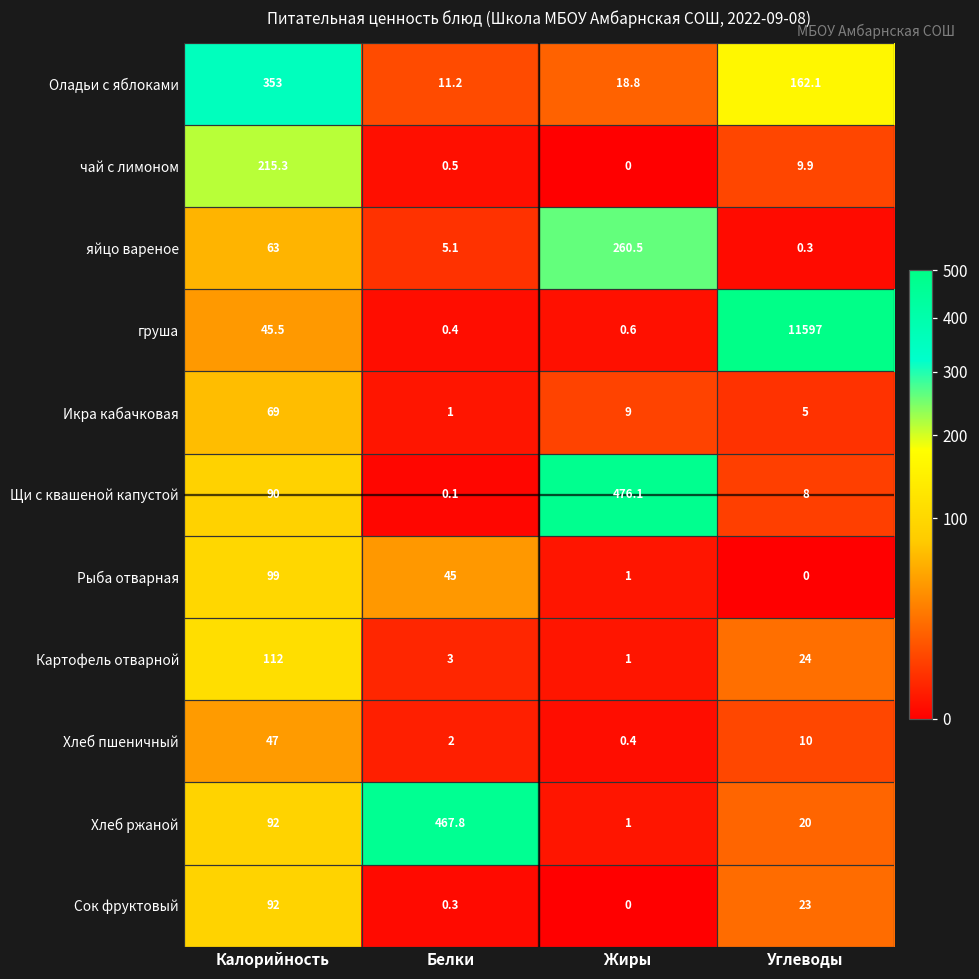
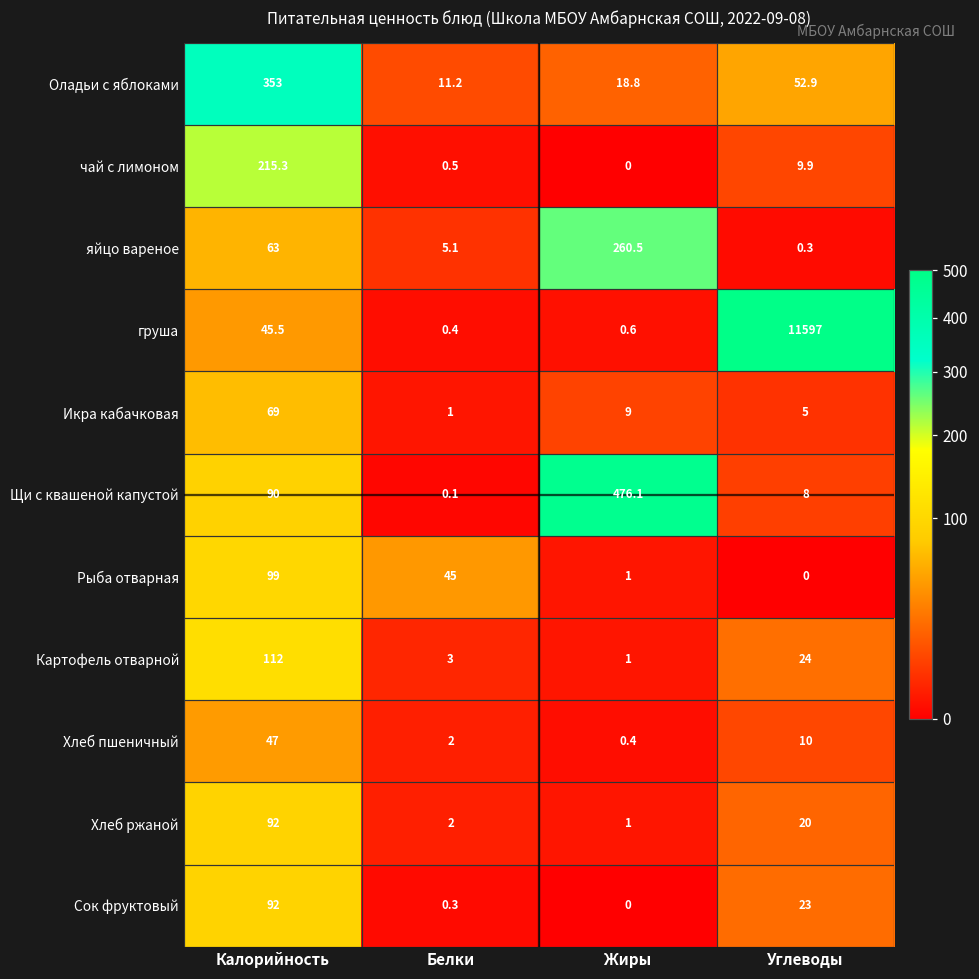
Оладьи с яблоками, Углеводы: 162.1 -> 52.9
Хлеб ржаной, Белки: 467.8 -> 2
